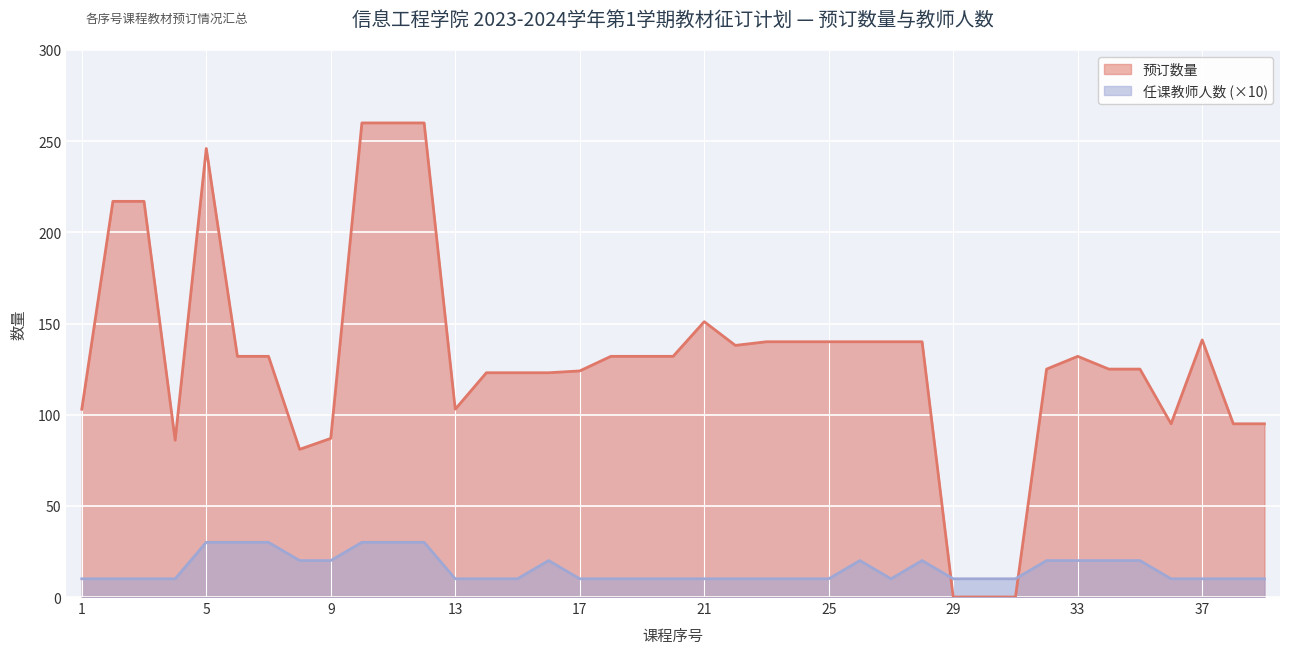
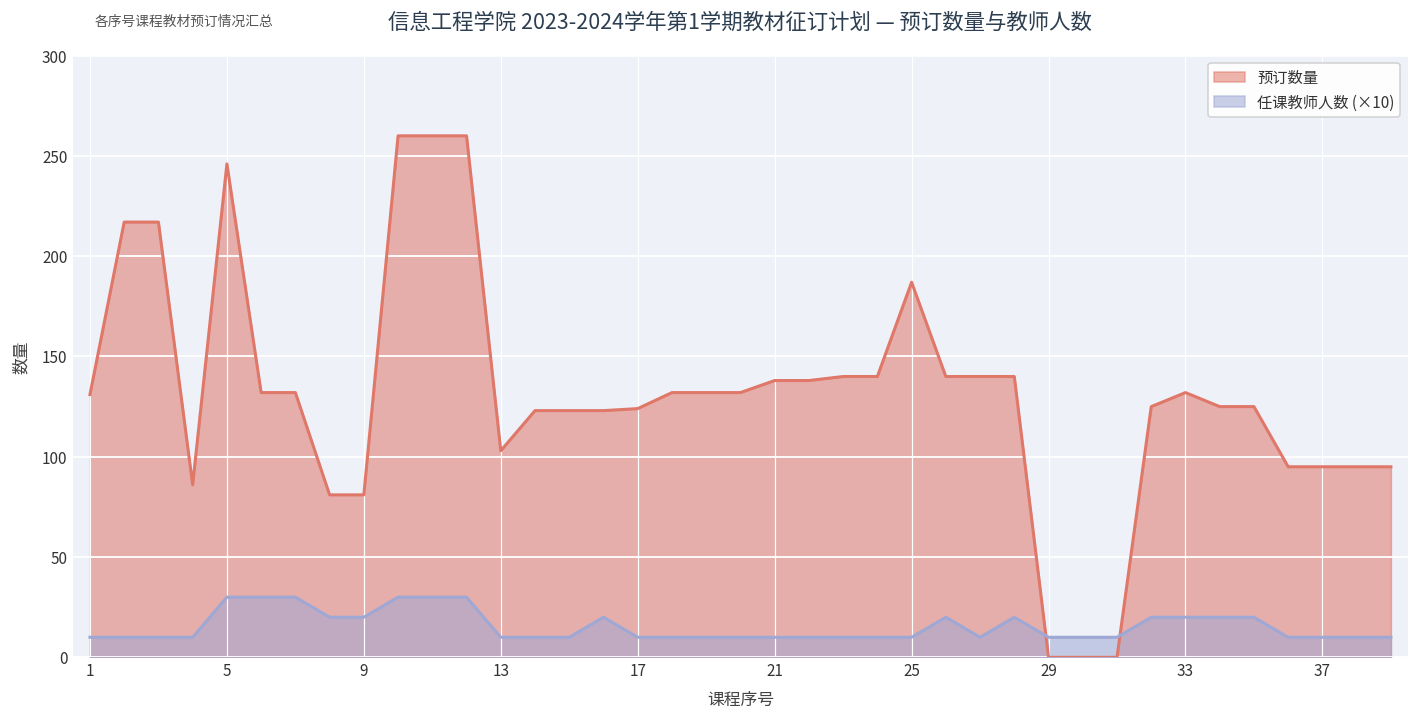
预订数量, 1: 103 -> 131
预订数量, 9: 87 -> 81
预订数量, 21: 151 -> 138
预订数量, 25: 140 -> 187
预订数量, 37: 141 -> 95
